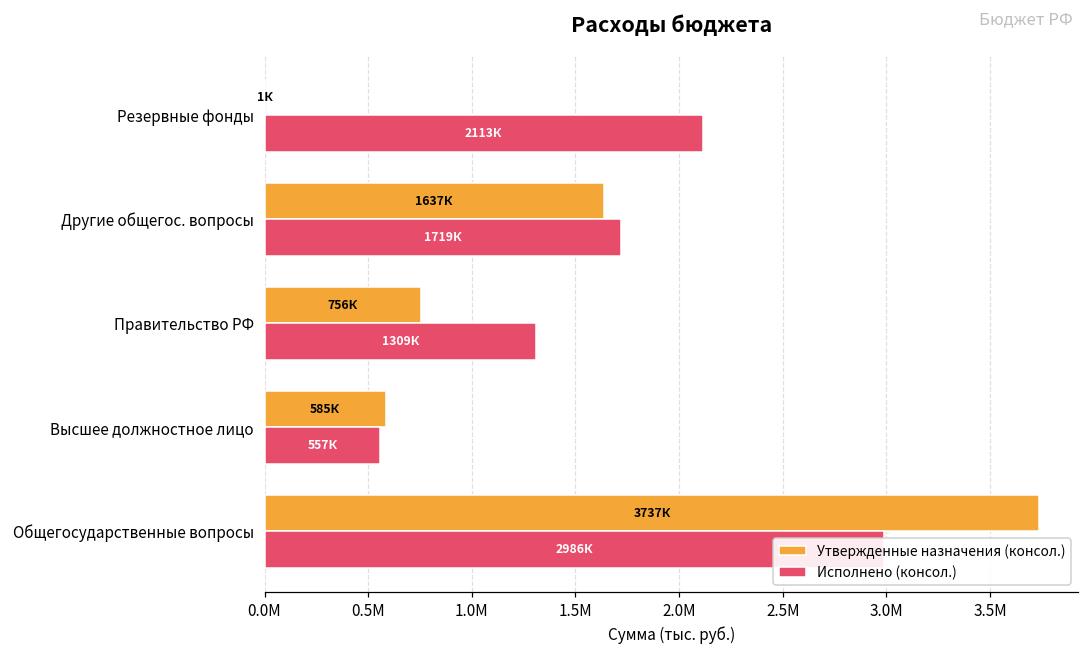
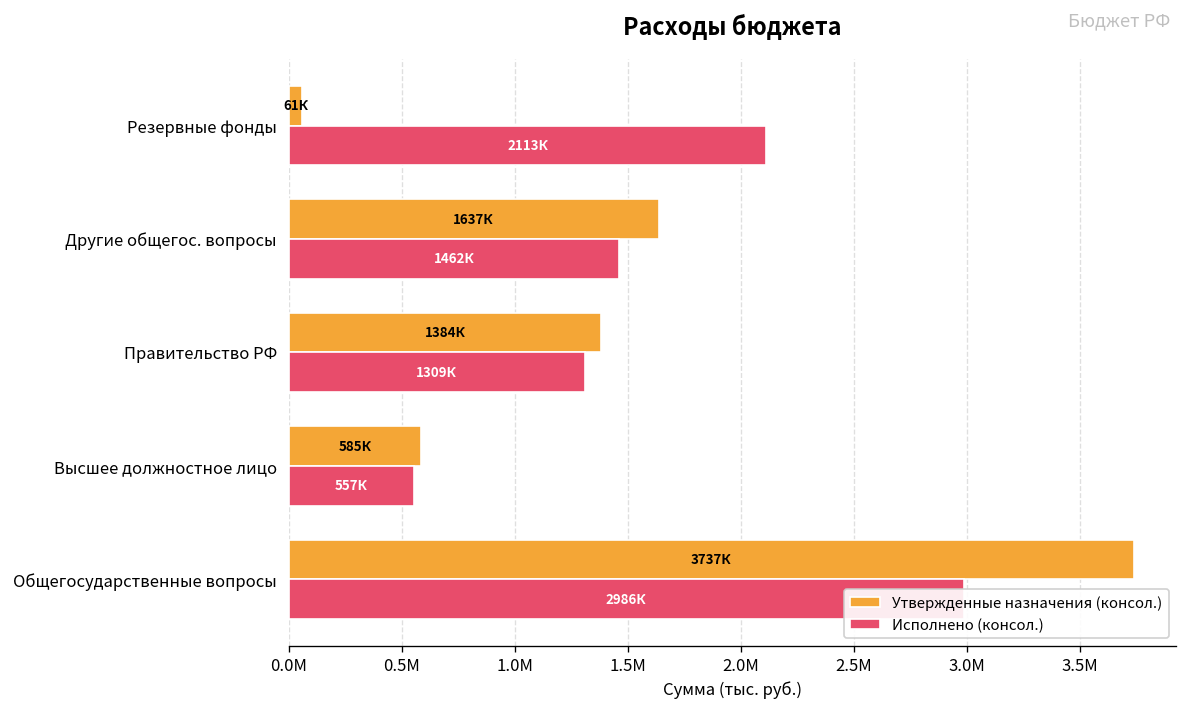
Утвержденные назначения (консол.), Резервные фонды: 1К -> 61К
Исполнено (консол.), Другие общегос. вопросы: 1719К -> 1462К
Утвержденные назначения (консол.), Правительство РФ: 756К -> 1384К
